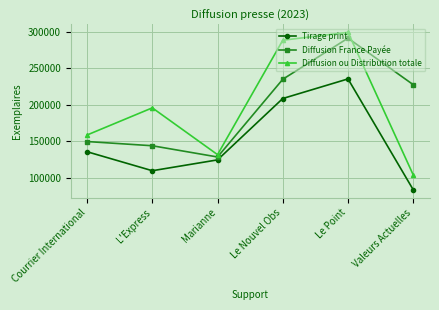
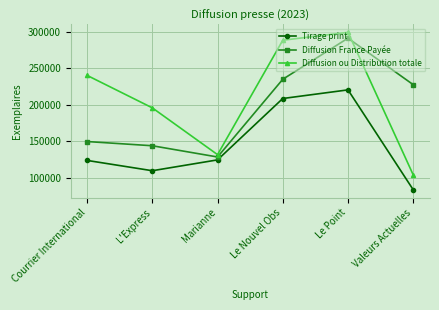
Tirage print, Courrier International: 140000 -> 120000
Diffusion ou Distribution totale, Courrier International: 160000 -> 240000
Tirage print, Le Point: 240000 -> 220000
